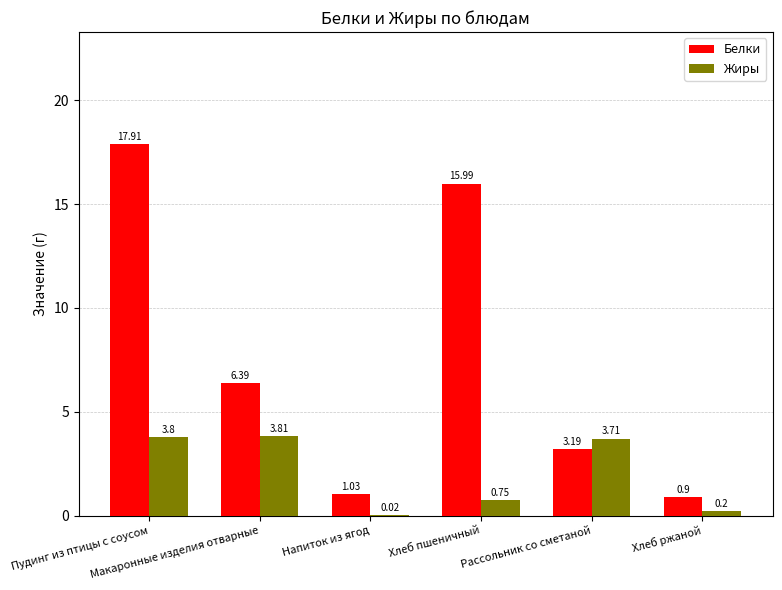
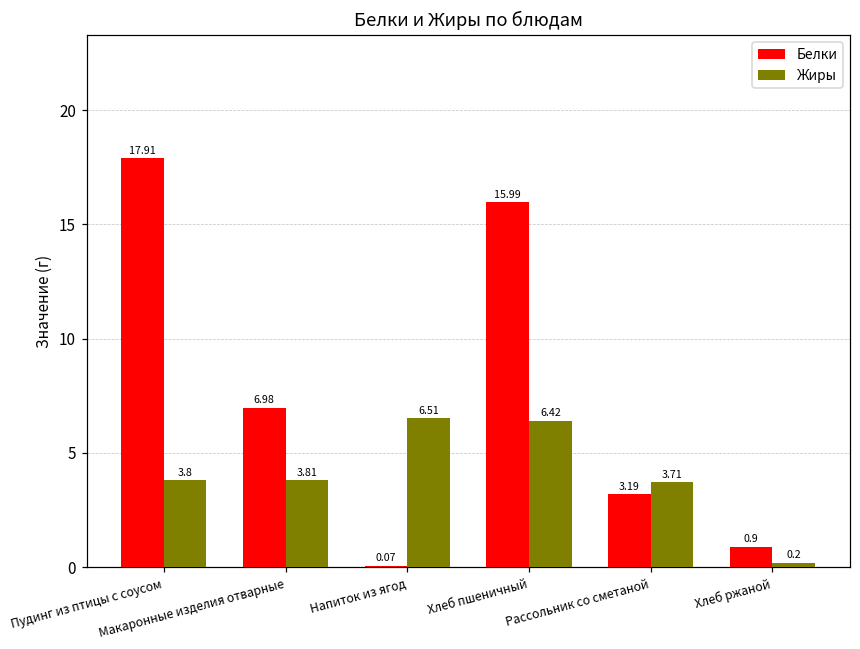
Белки, Макаронные изделия отварные: 6.39 -> 6.98
Белки, Напиток из ягод: 1.03 -> 0.07
Жиры, Напиток из ягод: 0.02 -> 6.51
Жиры, Хлеб пшеничный: 0.75 -> 6.42
